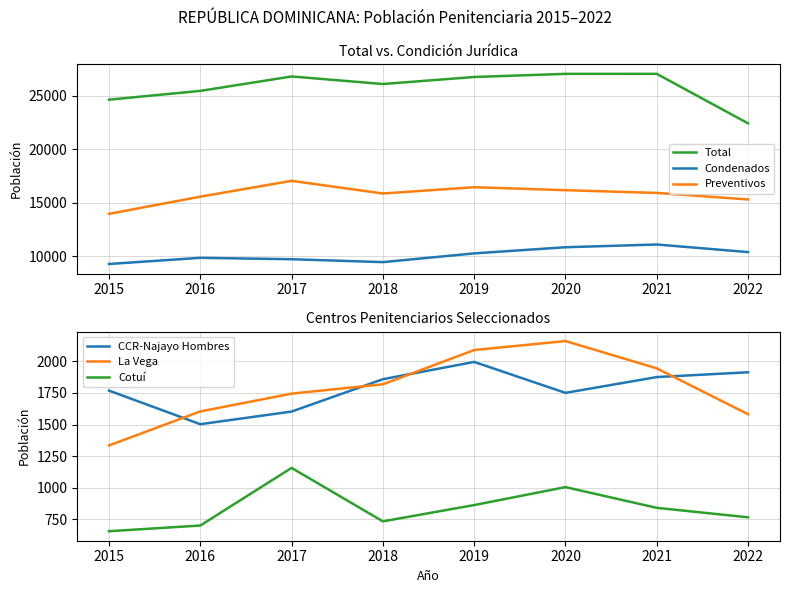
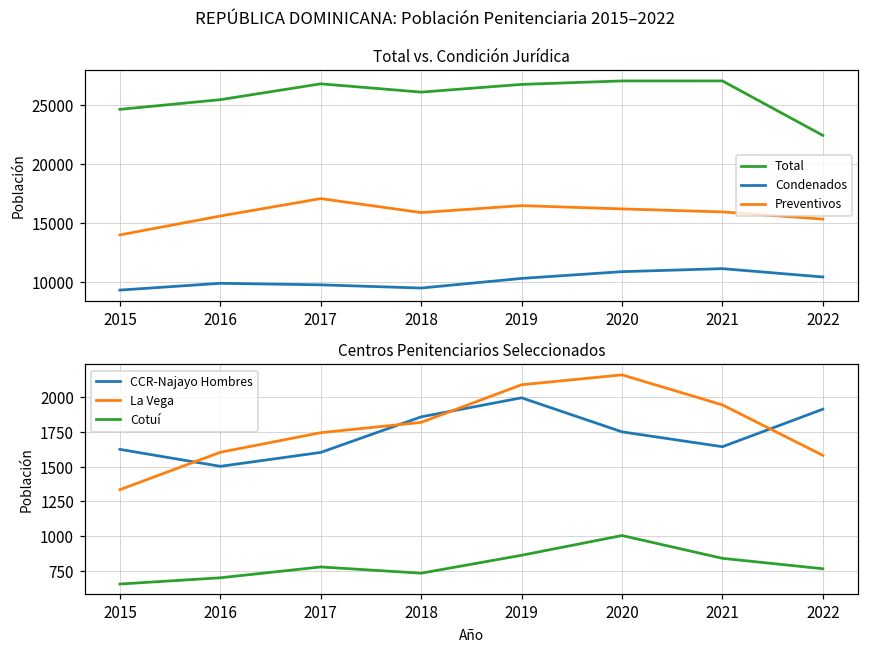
Centros Penitenciarios Seleccionados, CCR-Najayo Hombres, 2015: 1770 -> 1630
Centros Penitenciarios Seleccionados, Cotuí, 2017: 1160 -> 780
Centros Penitenciarios Seleccionados, CCR-Najayo Hombres, 2021: 1880 -> 1640
